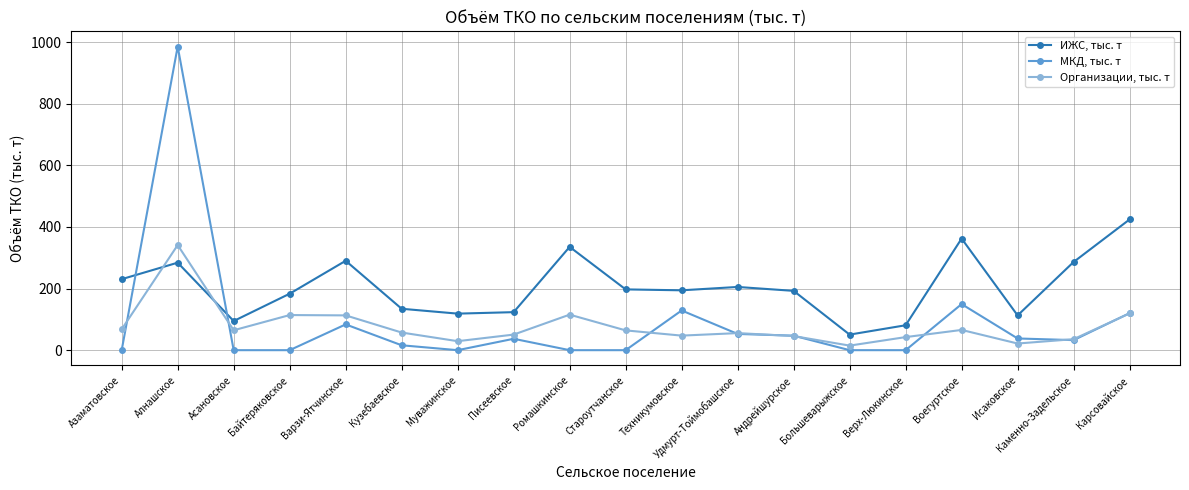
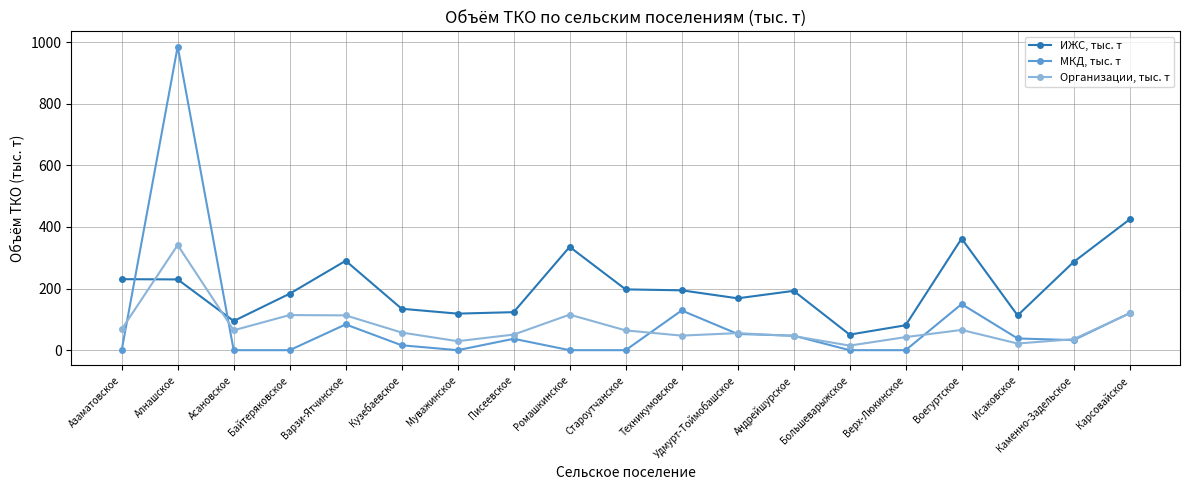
ИЖС, тыс. т, Алнашское: 280 -> 230
ИЖС, тыс. т, Удмурт-Тоймобашское: 210 -> 170
